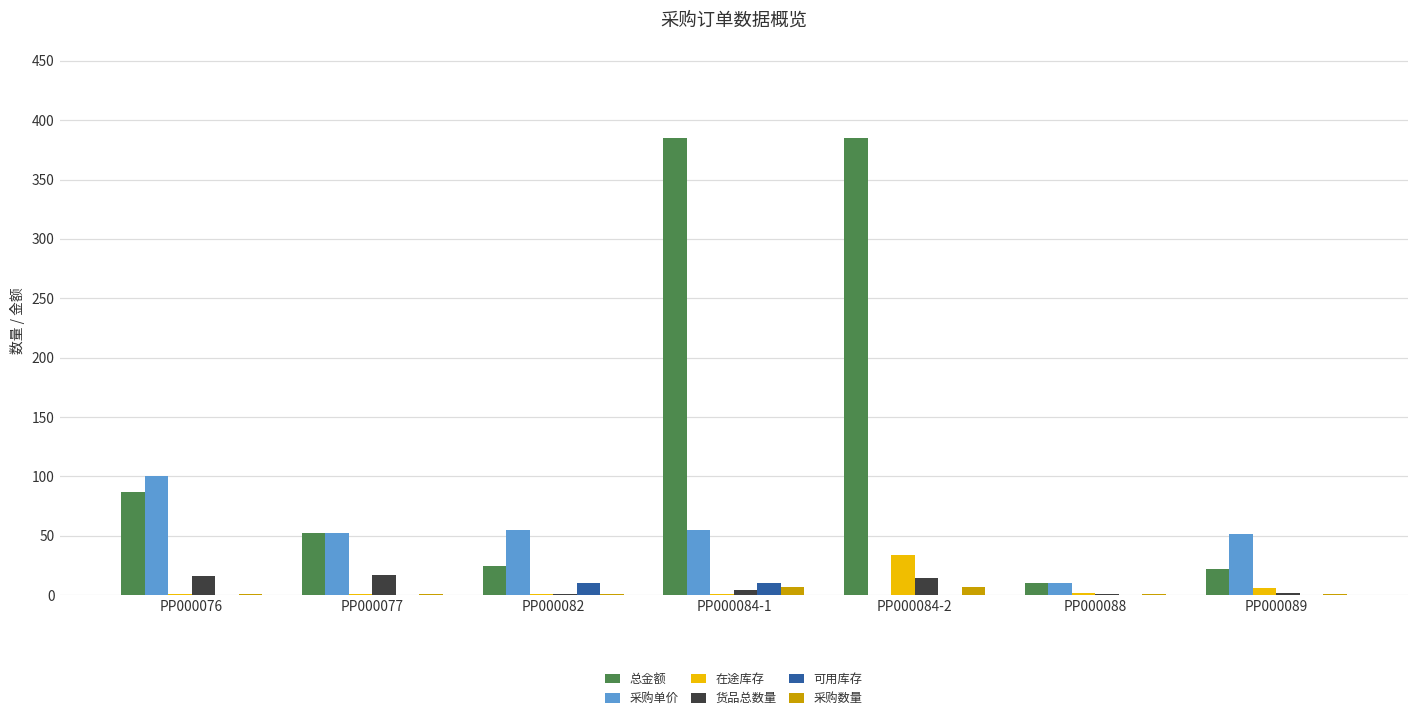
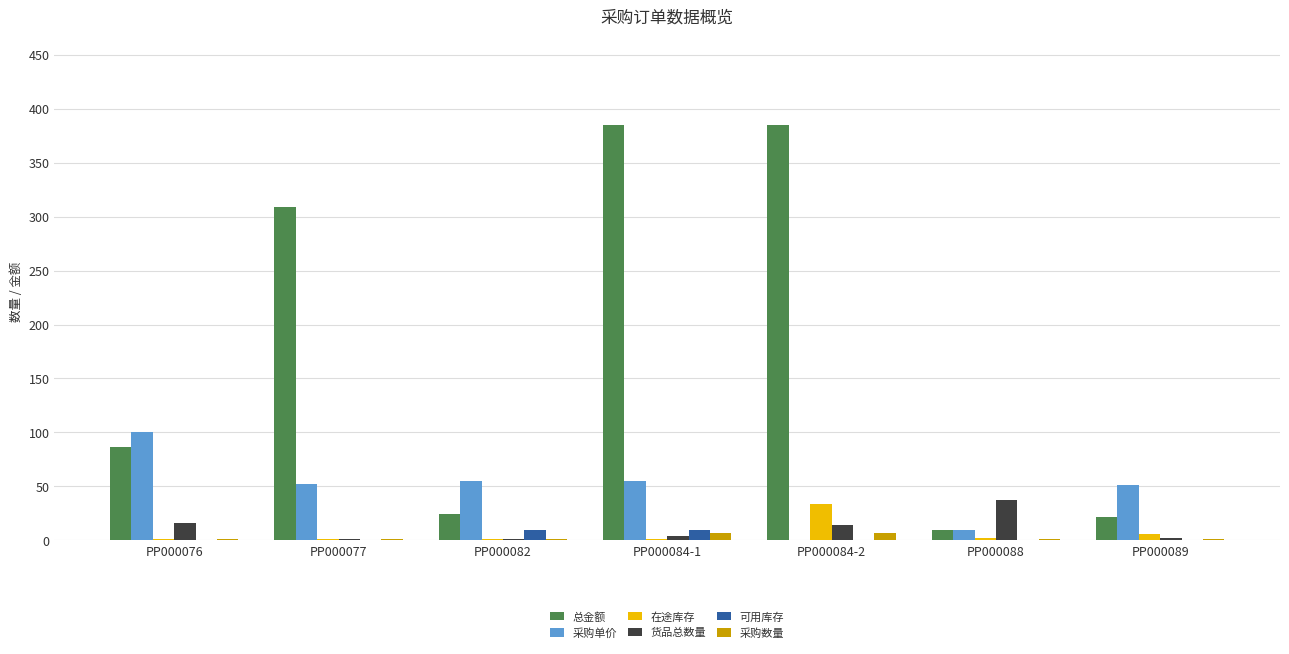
总金额, PP000077: 52 -> 309
货品总数量, PP000077: 17 -> 1
货品总数量, PP000088: 1 -> 37
